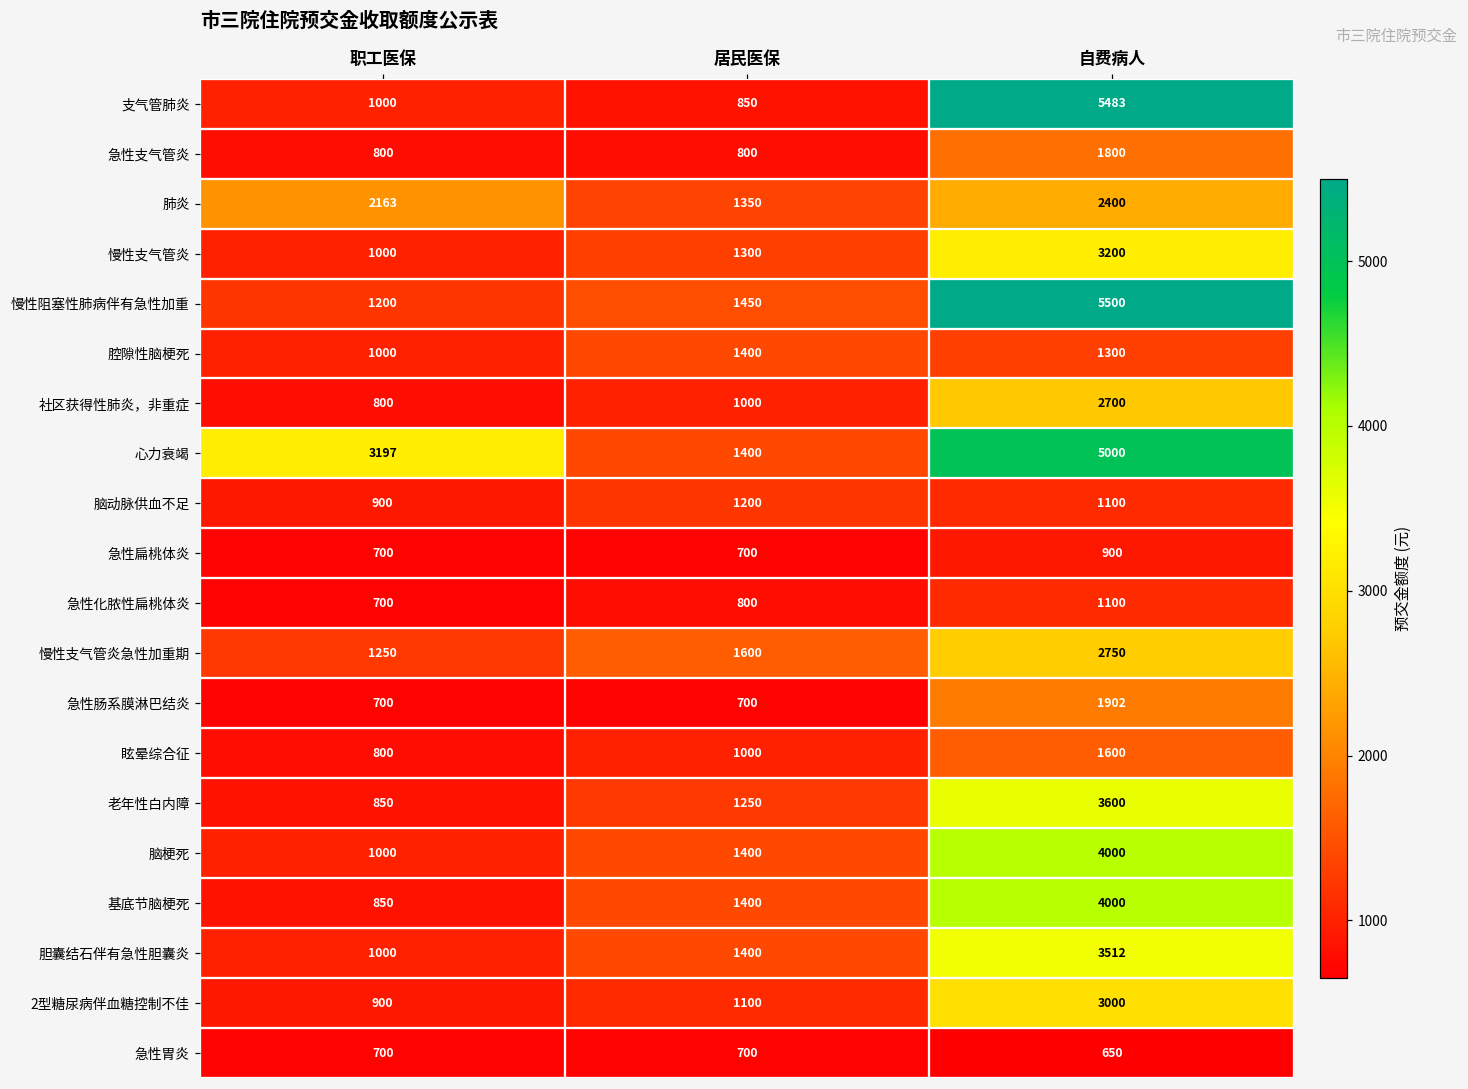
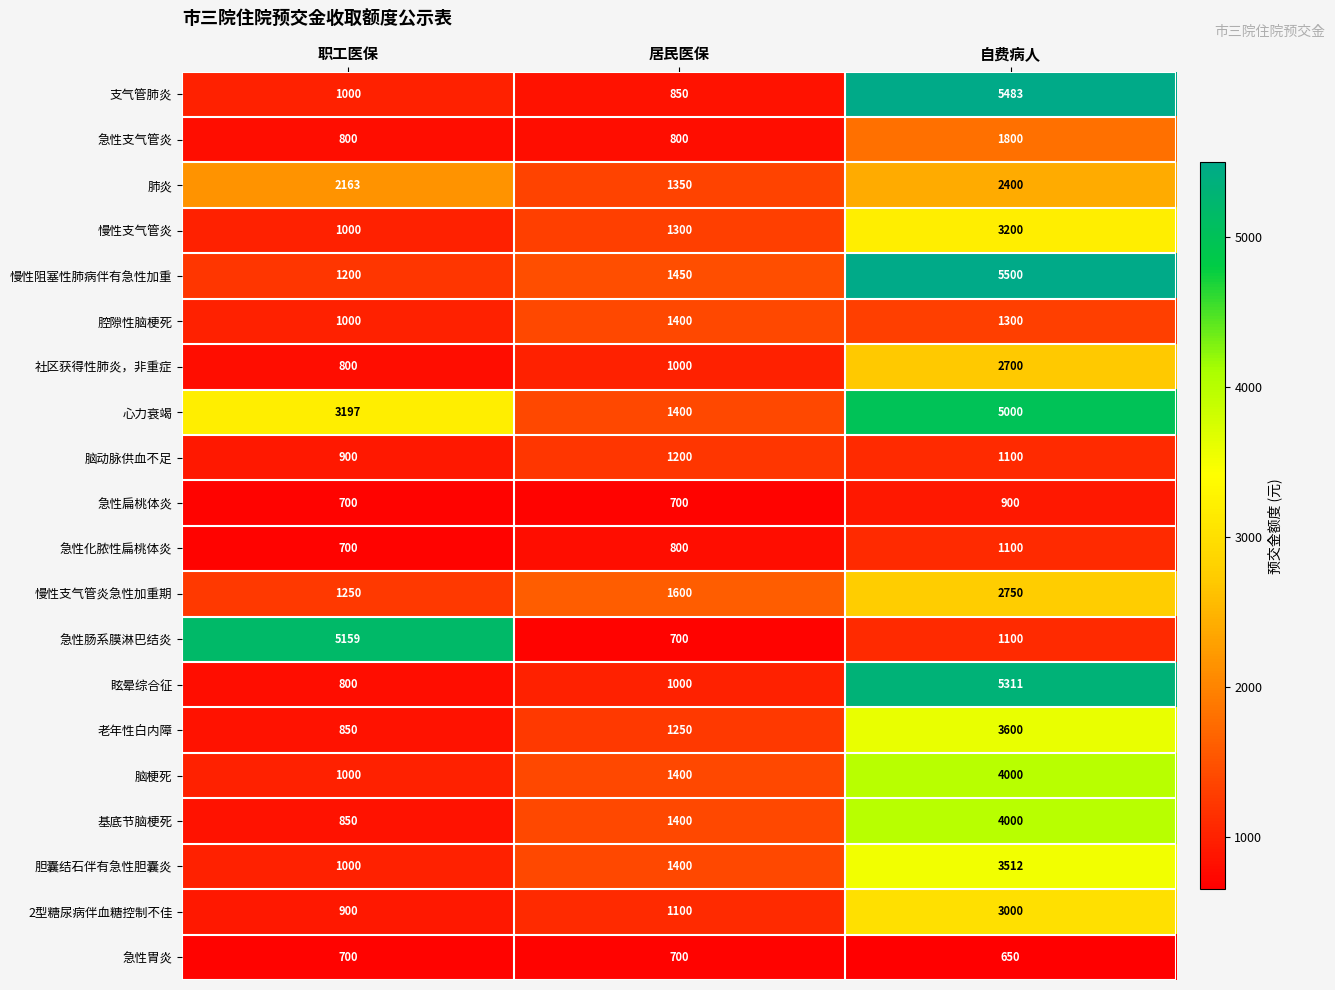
急性肠系膜淋巴结炎, 职工医保: 700 -> 5159
急性肠系膜淋巴结炎, 自费病人: 1902 -> 1100
眩晕综合征, 自费病人: 1600 -> 5311
